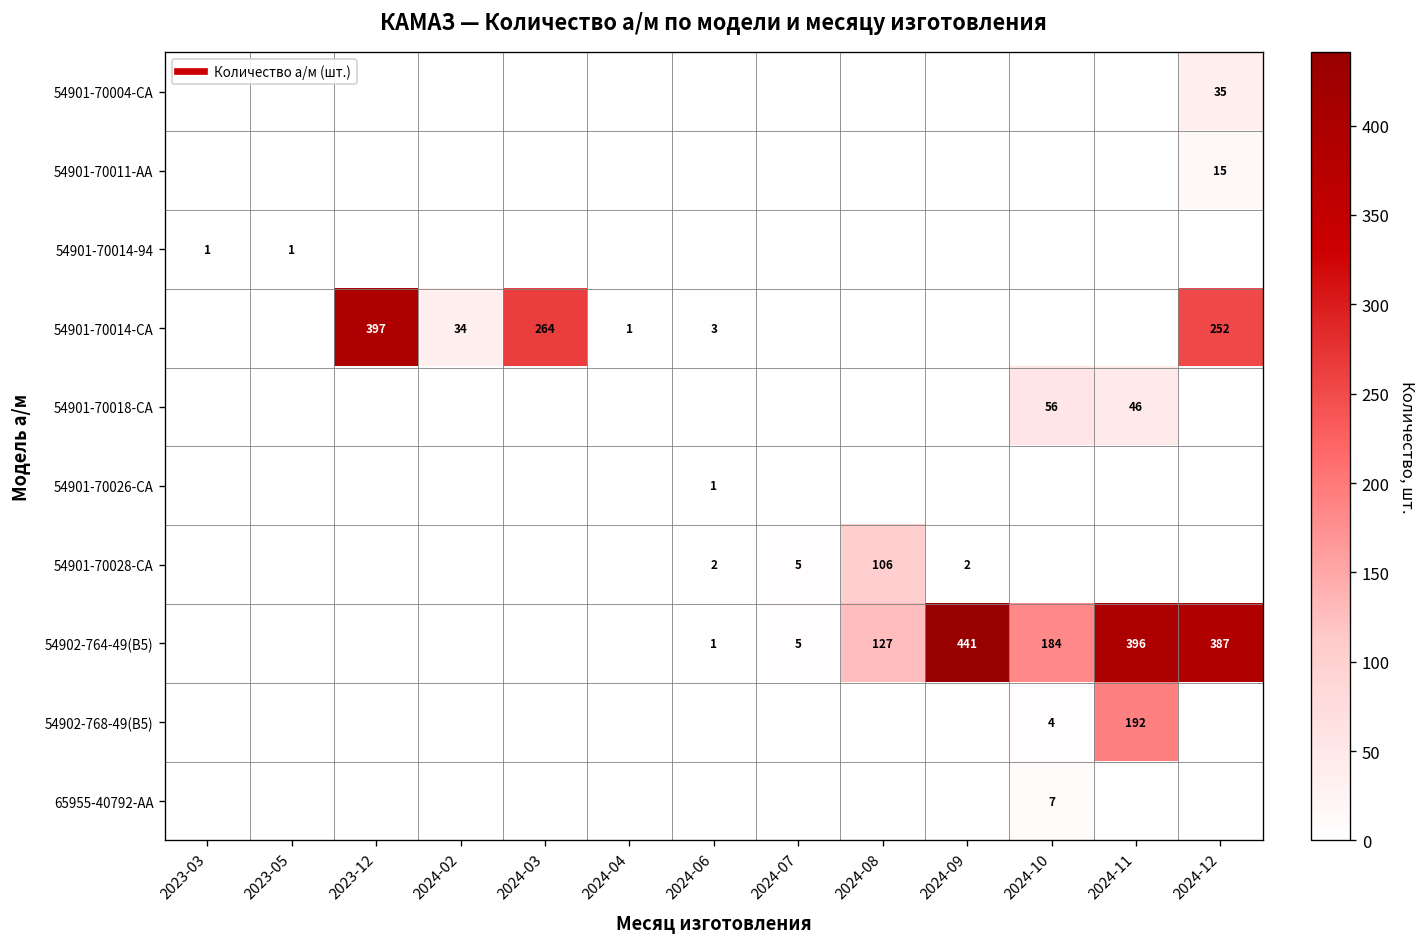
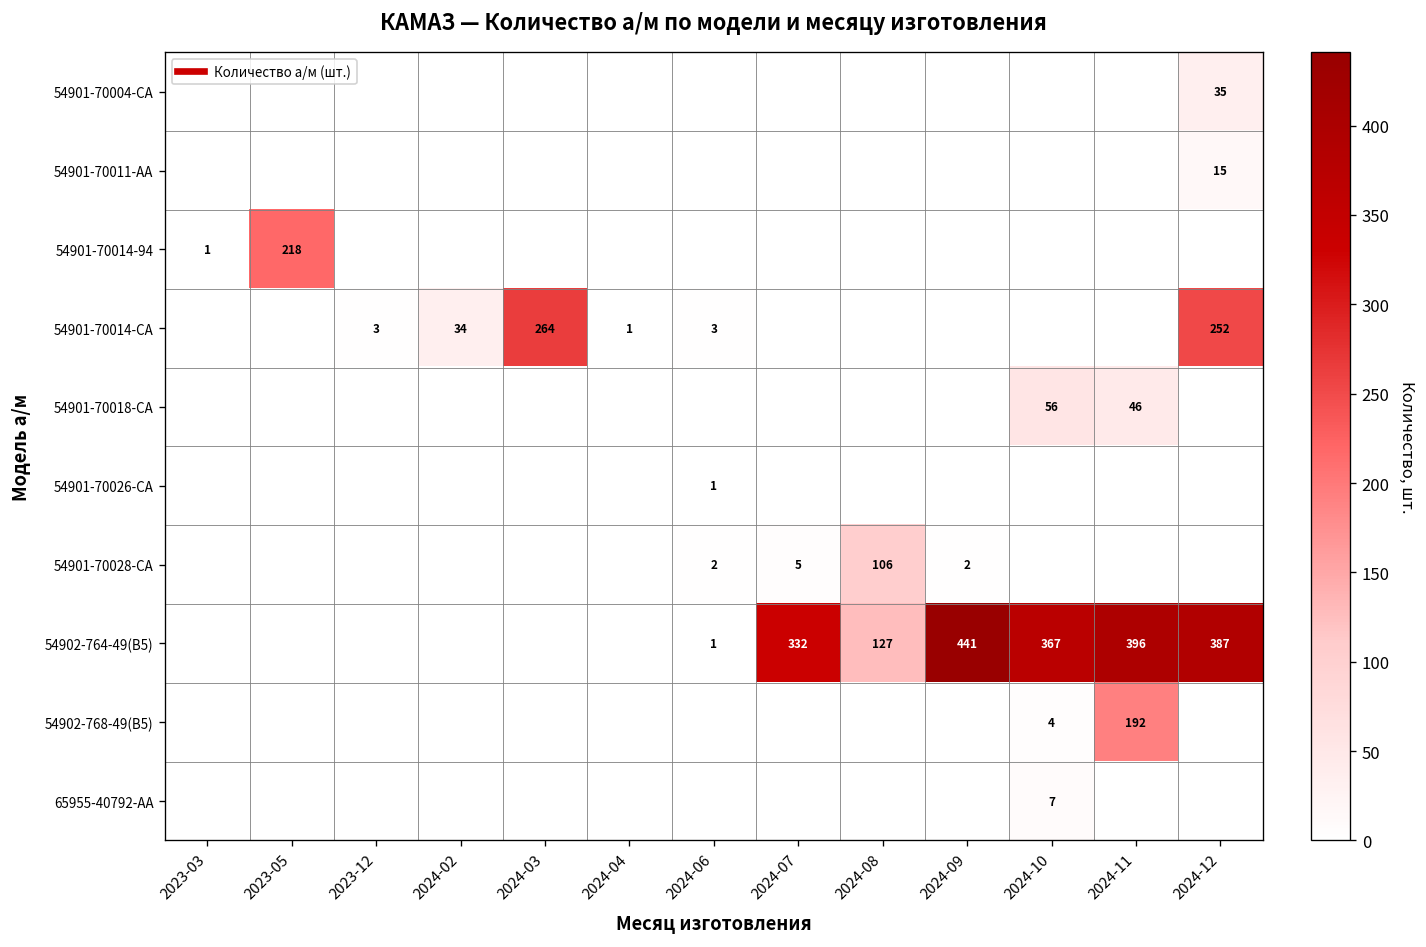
54901-70014-94, 2023-05: 1 -> 218
54901-70014-CA, 2023-12: 397 -> 3
54902-764-49(B5), 2024-07: 5 -> 332
54902-764-49(B5), 2024-10: 184 -> 367
